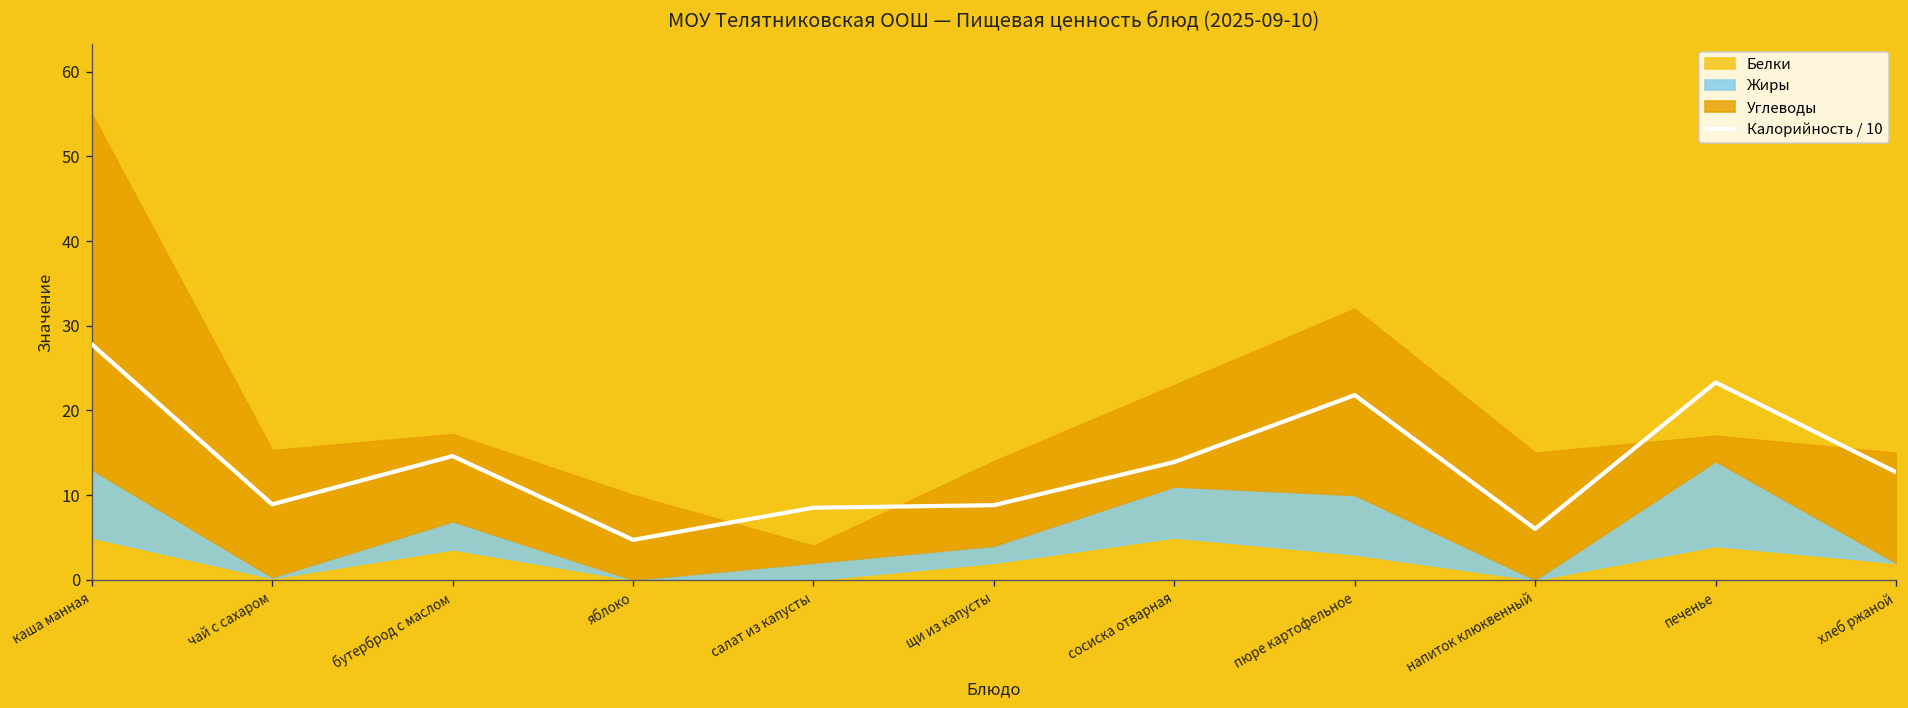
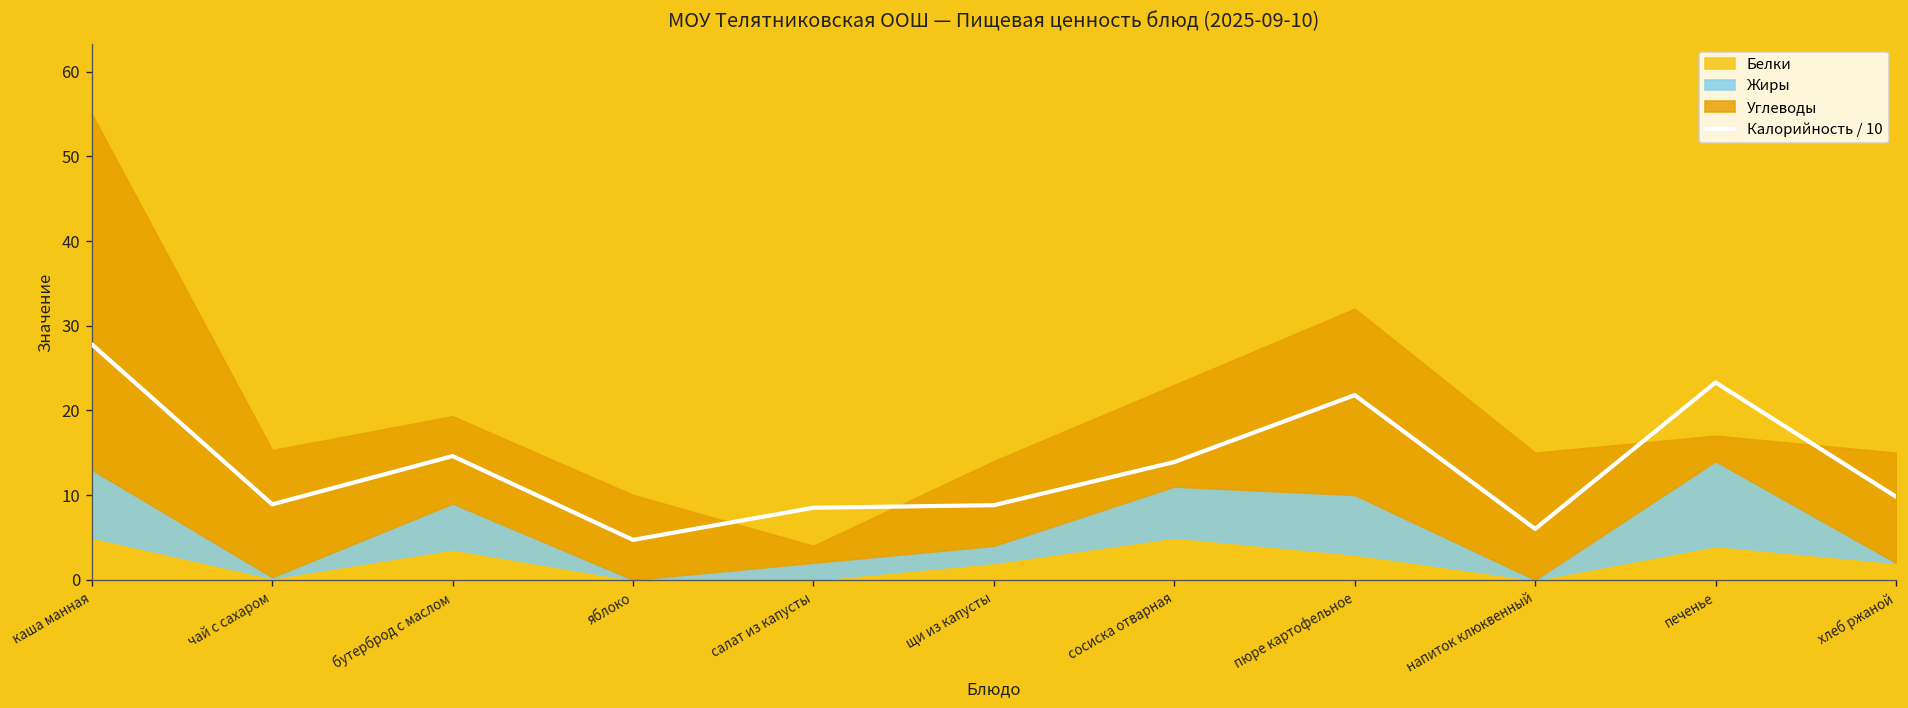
Жиры, бутерброд с маслом: 3 -> 5
Калорийность / 10, хлеб ржаной: 13 -> 10
